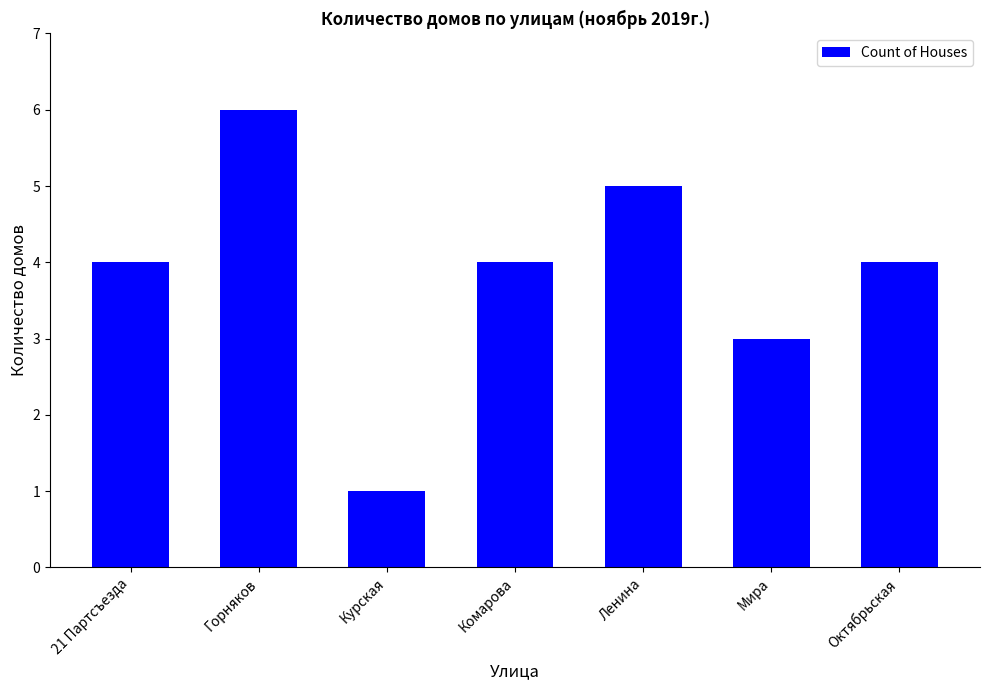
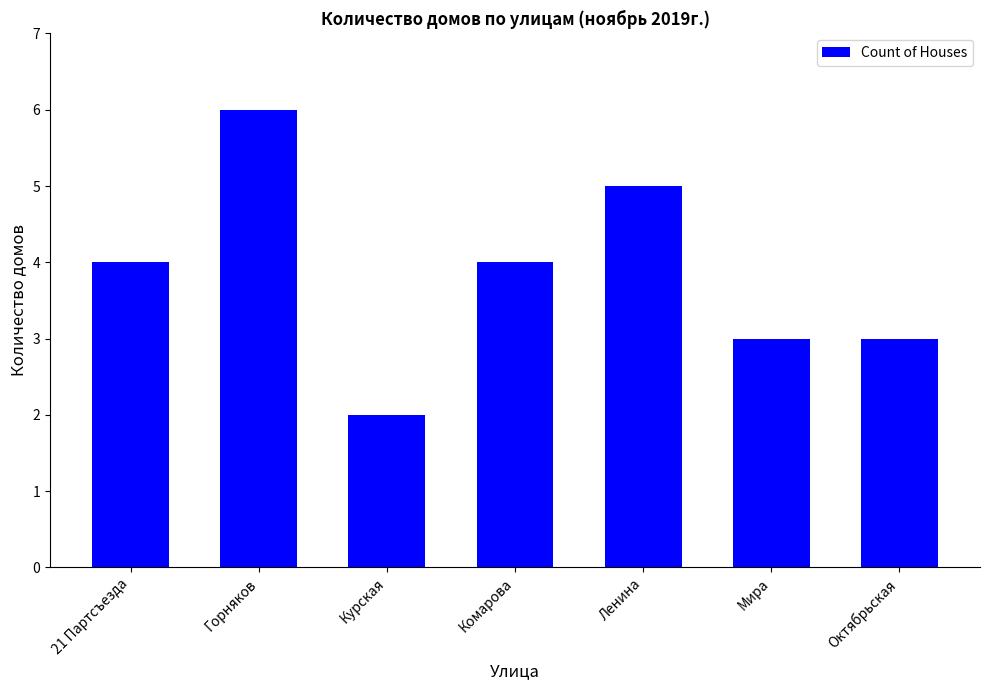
Курская: 1 -> 2
Октябрьская: 4 -> 3
